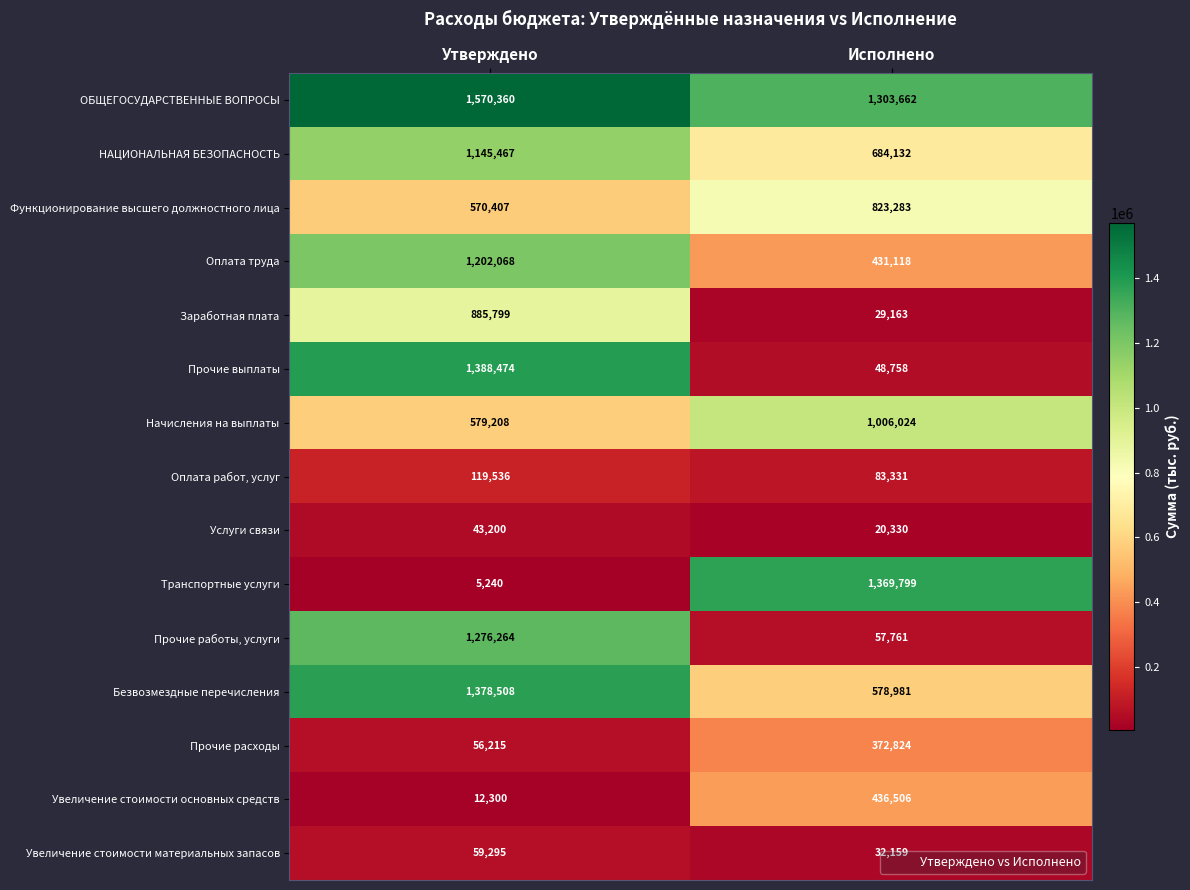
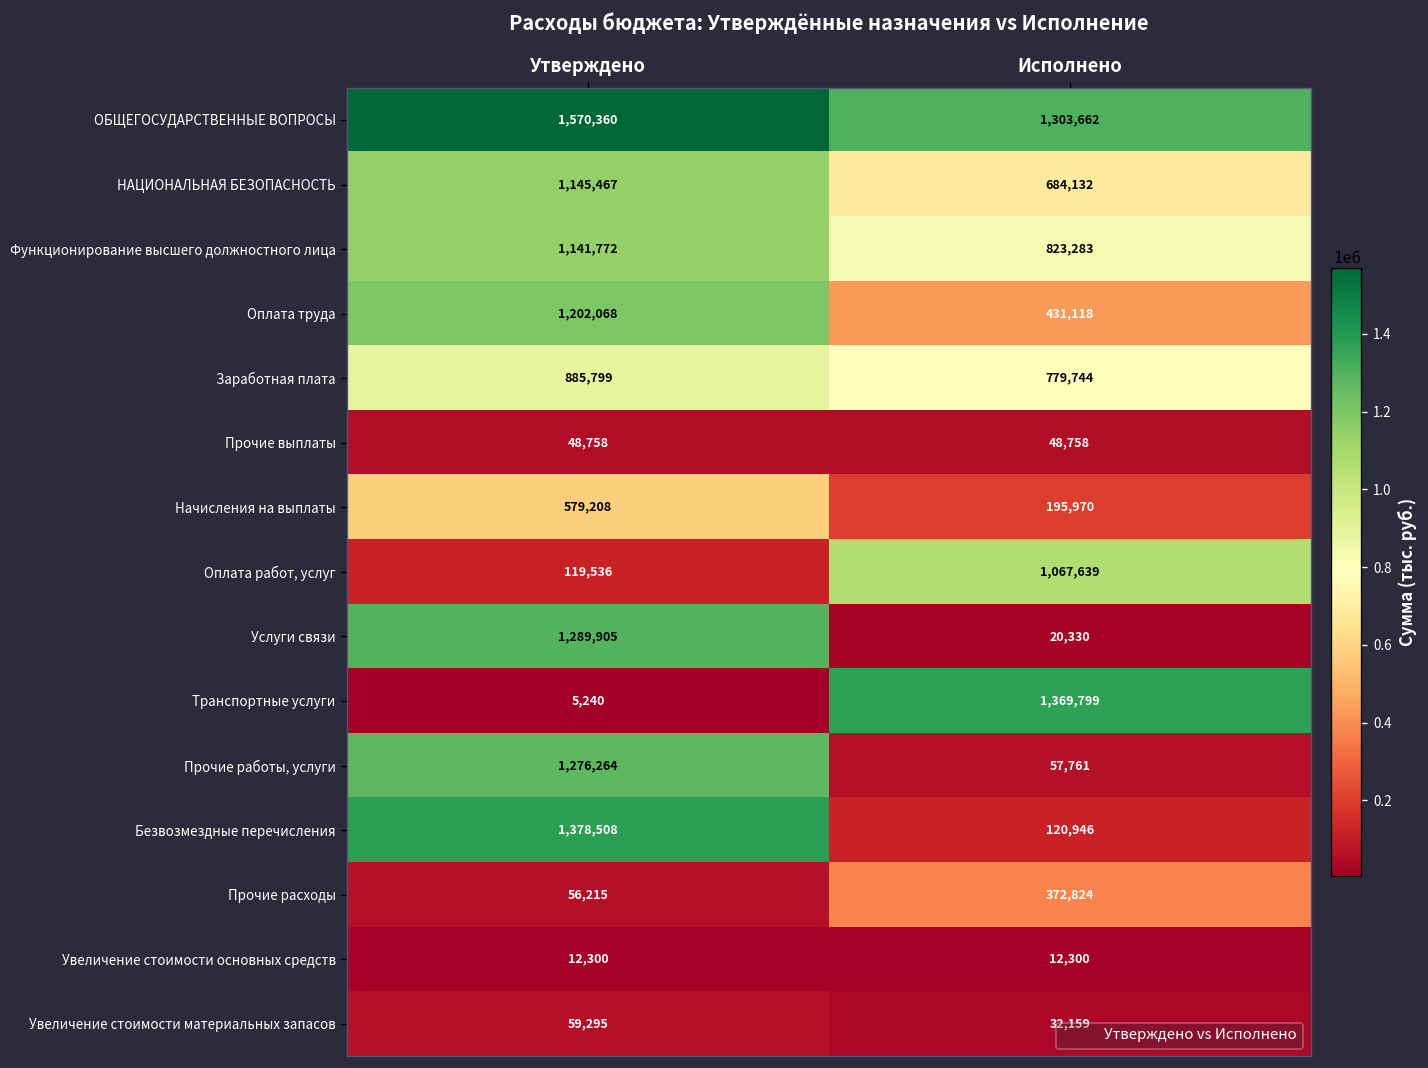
Функционирование высшего должностного лица, Утверждено: 570,407 -> 1,141,772
Заработная плата, Исполнено: 29,163 -> 779,744
Прочие выплаты, Утверждено: 1,388,474 -> 48,758
Начисления на выплаты, Исполнено: 1,006,024 -> 195,970
Оплата работ, услуг, Исполнено: 83,331 -> 1,067,639
Услуги связи, Утверждено: 43,200 -> 1,289,905
Безвозмездные перечисления, Исполнено: 578,981 -> 120,946
Увеличение стоимости основных средств, Исполнено: 436,506 -> 12,300
